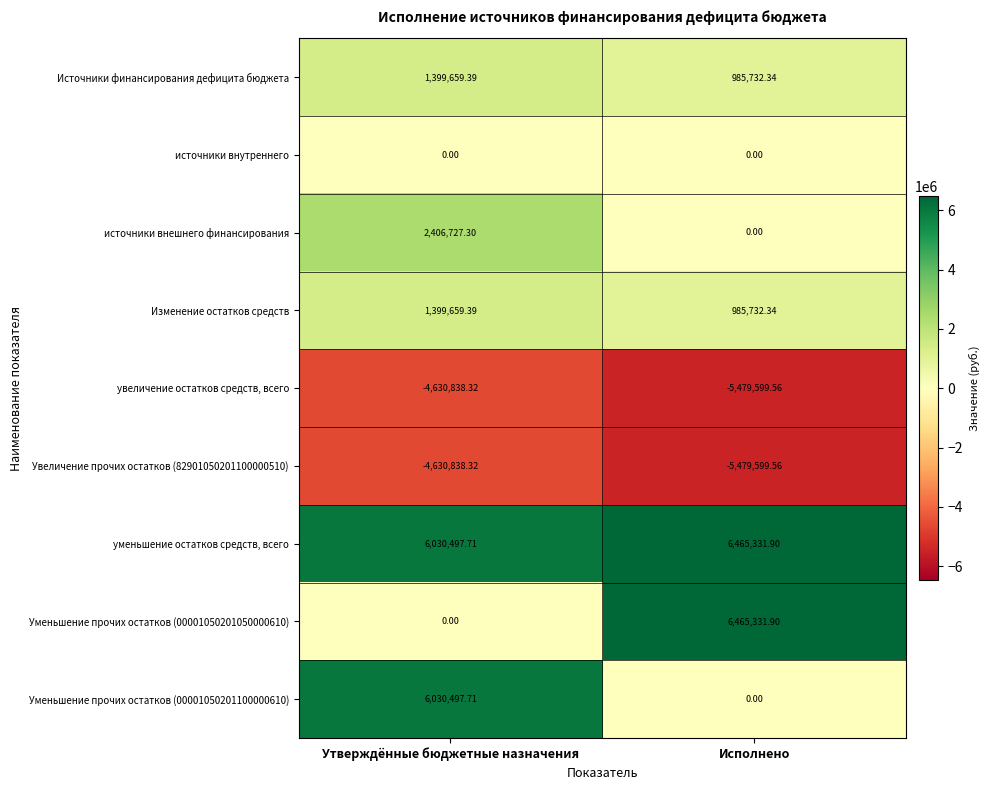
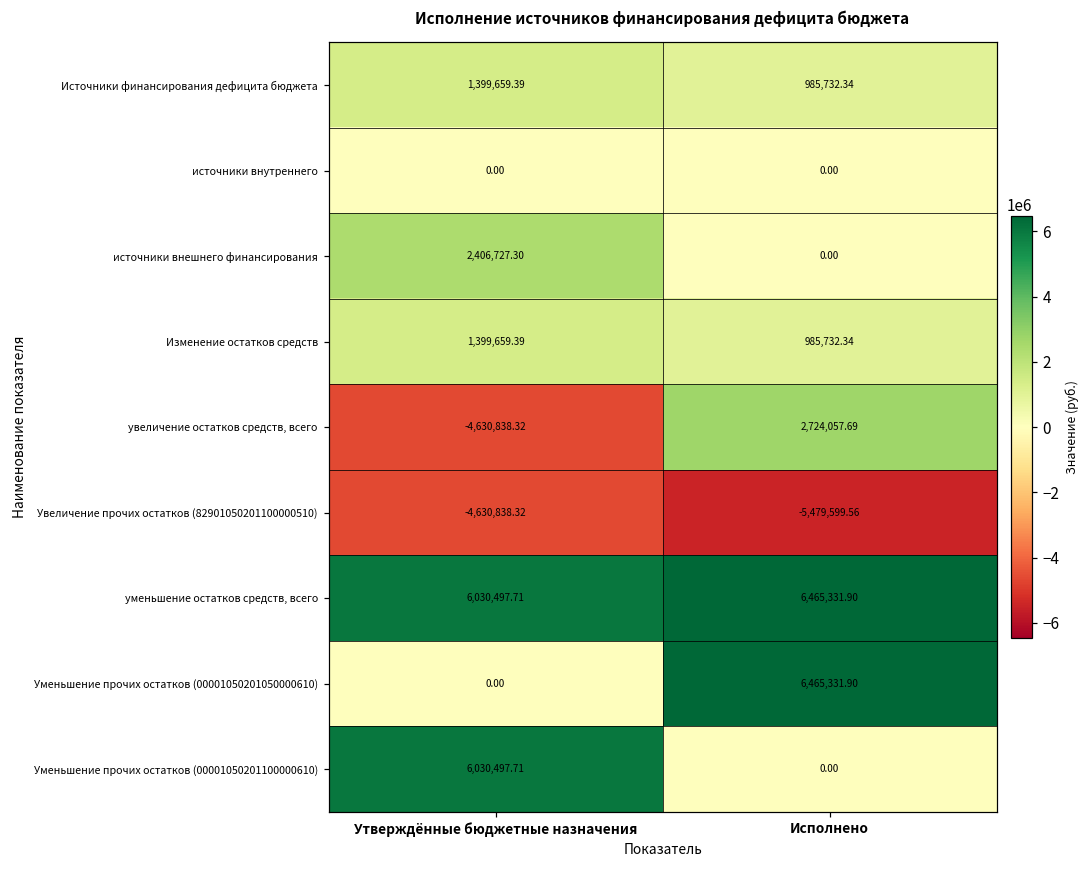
увеличение остатков средств, всего, Исполнено: -5,479,599.56 -> 2,724,057.69
